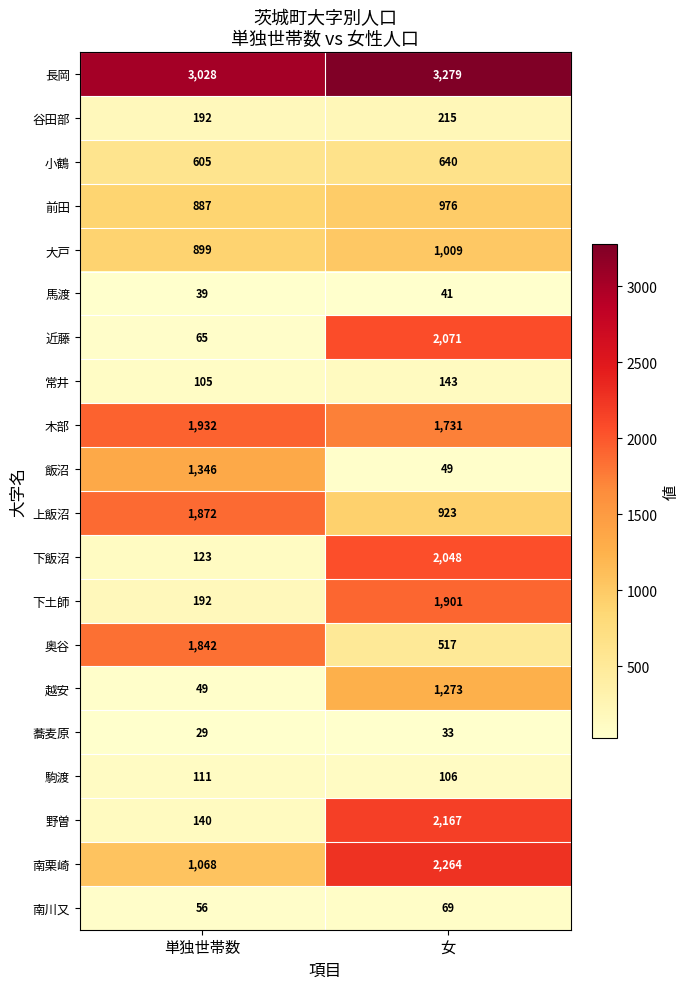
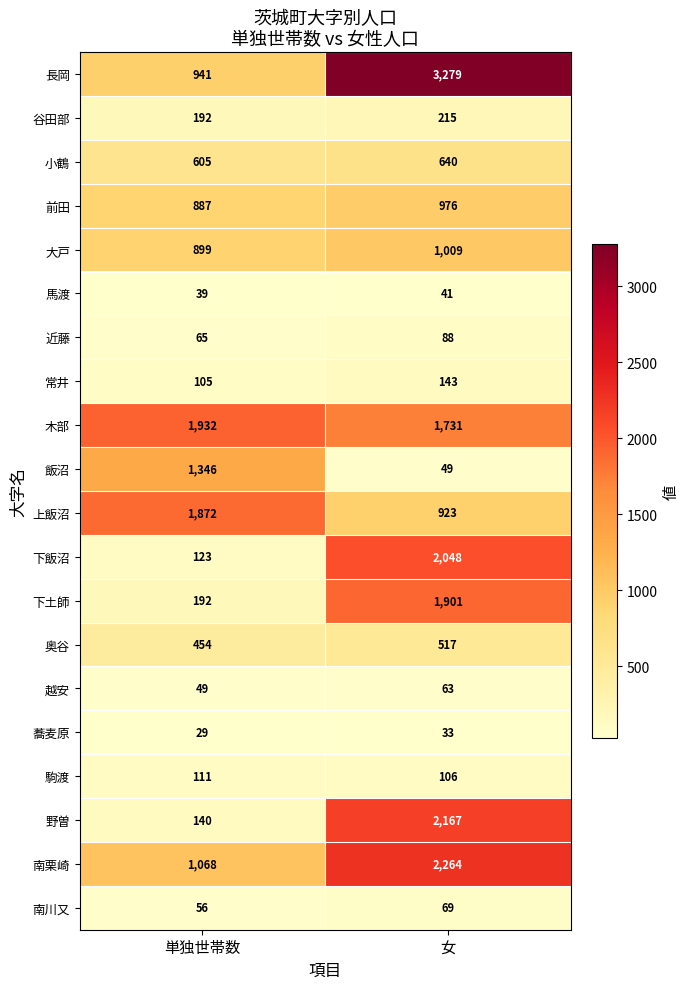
長岡, 単独世帯数: 3,028 -> 941
近藤, 女: 2,071 -> 88
奥谷, 単独世帯数: 1,842 -> 454
越安, 女: 1,273 -> 63
